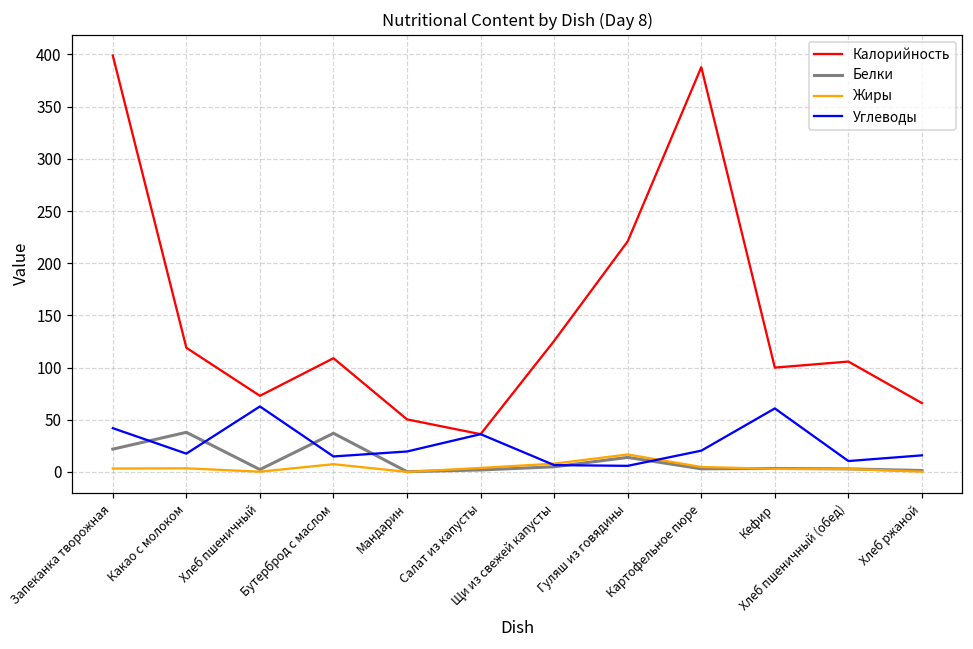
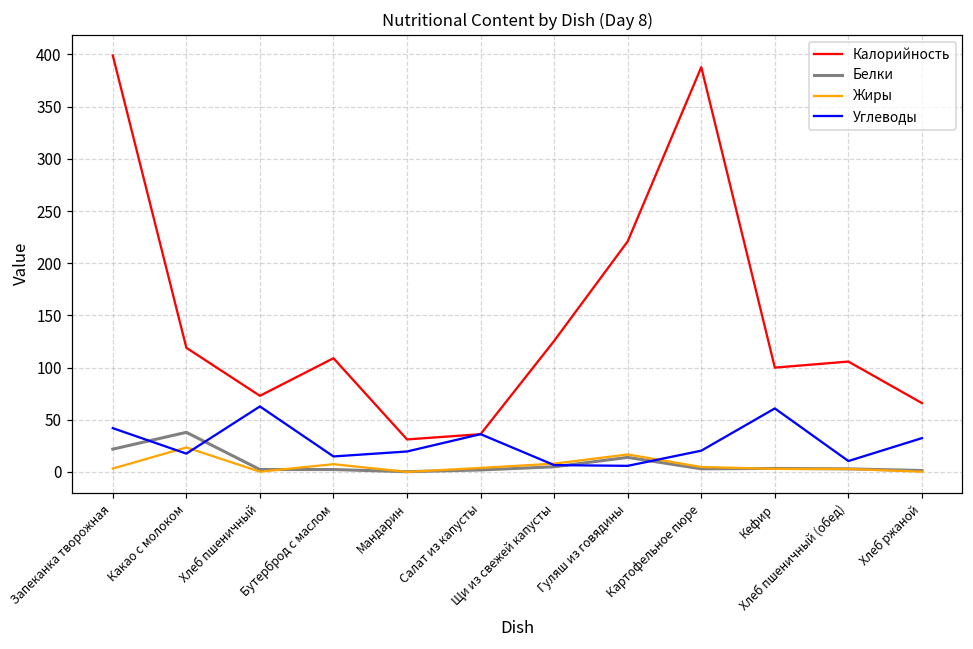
Жиры, Какао с молоком: 0 -> 20
Белки, Бутерброд с маслом: 40 -> 0
Калорийность, Мандарин: 50 -> 30
Углеводы, Хлеб ржаной: 20 -> 30
